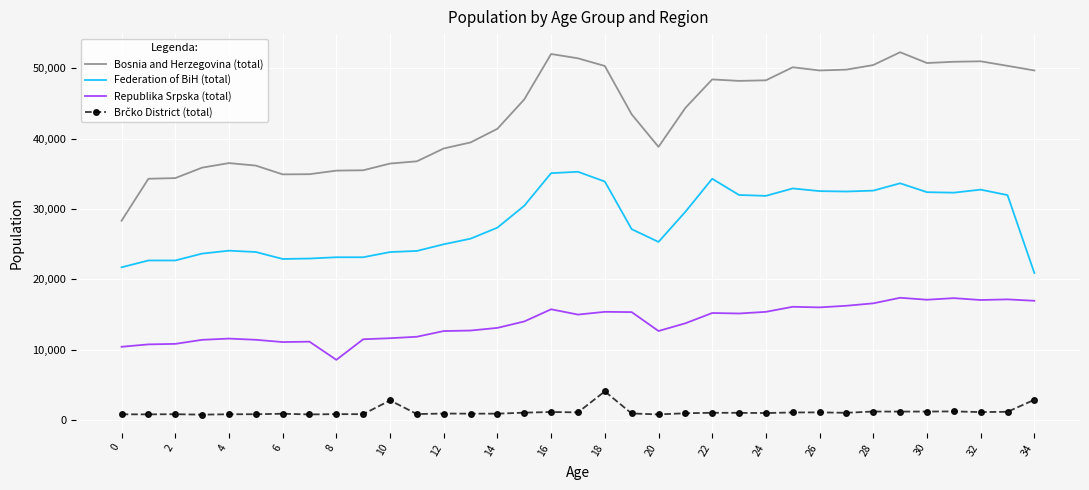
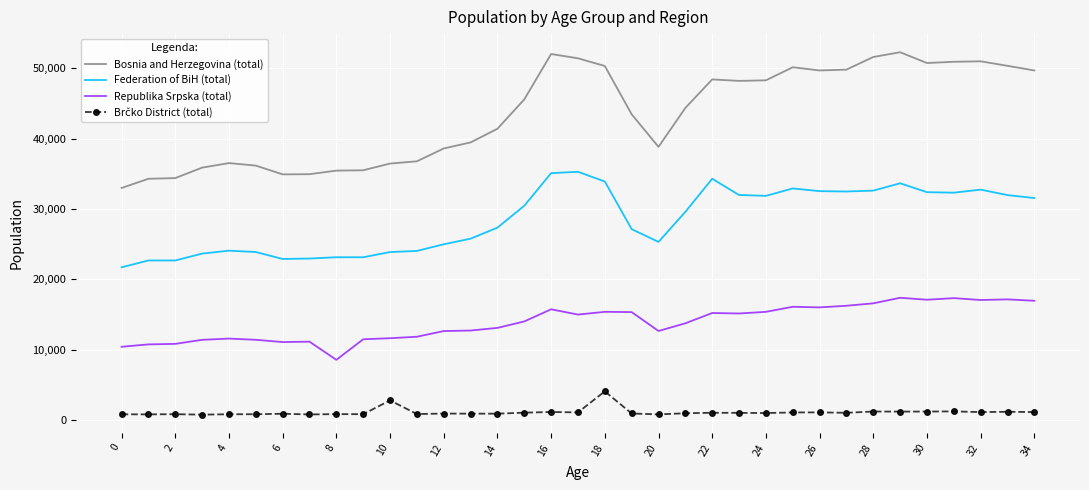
Bosnia and Herzegovina (total), 0: 28,000 -> 33,000
Bosnia and Herzegovina (total), 28: 50,000 -> 52,000
Federation of BiH (total), 34: 21,000 -> 32,000
Brčko District (total), 34: 3,000 -> 1,000
